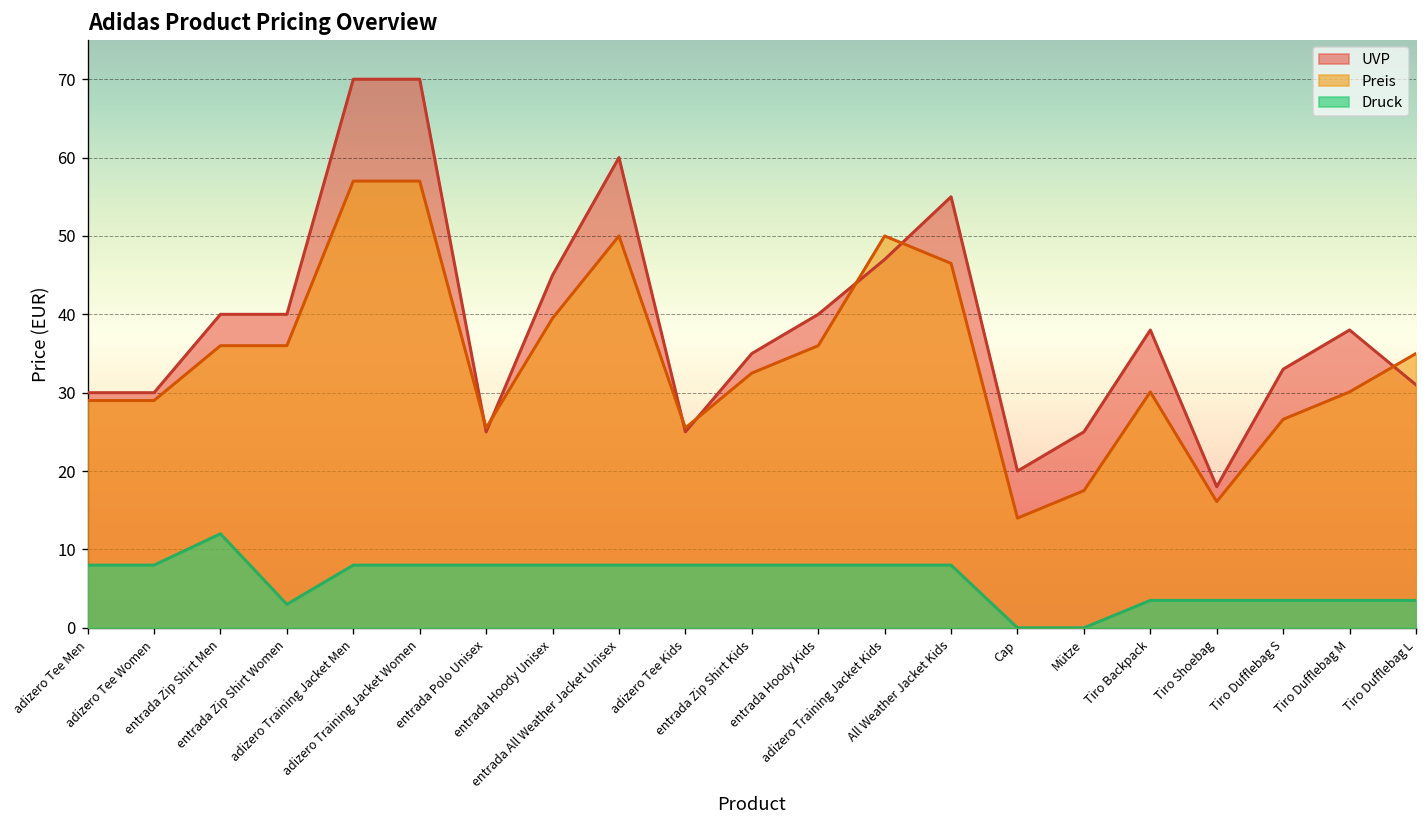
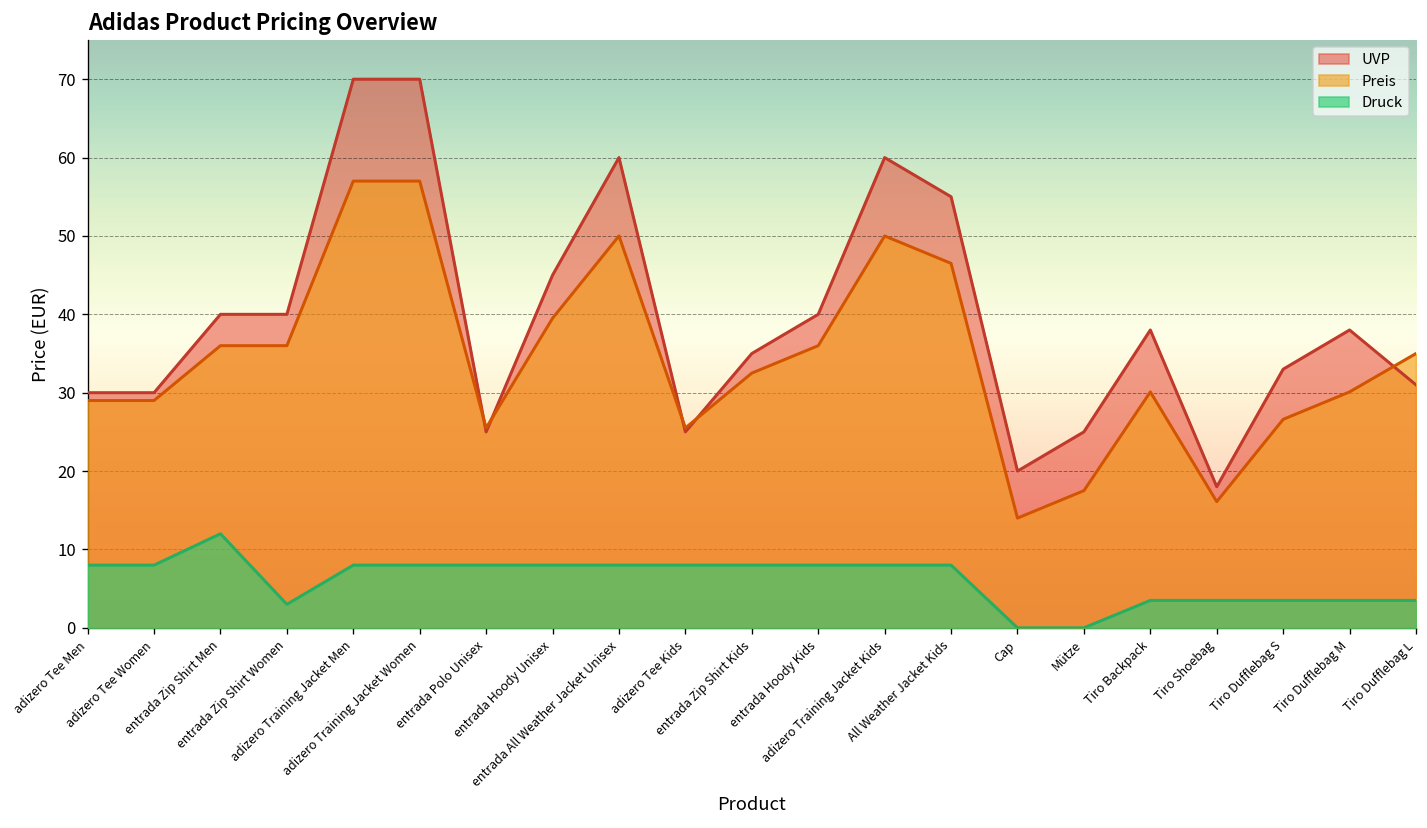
UVP, adizero Training Jacket Kids: 47 -> 60
